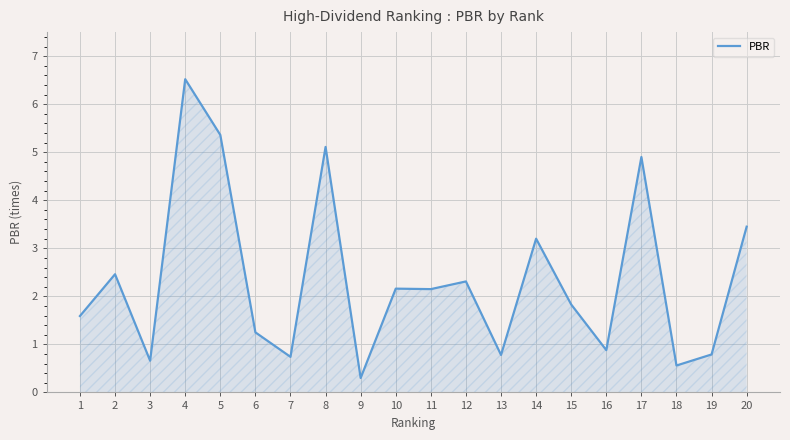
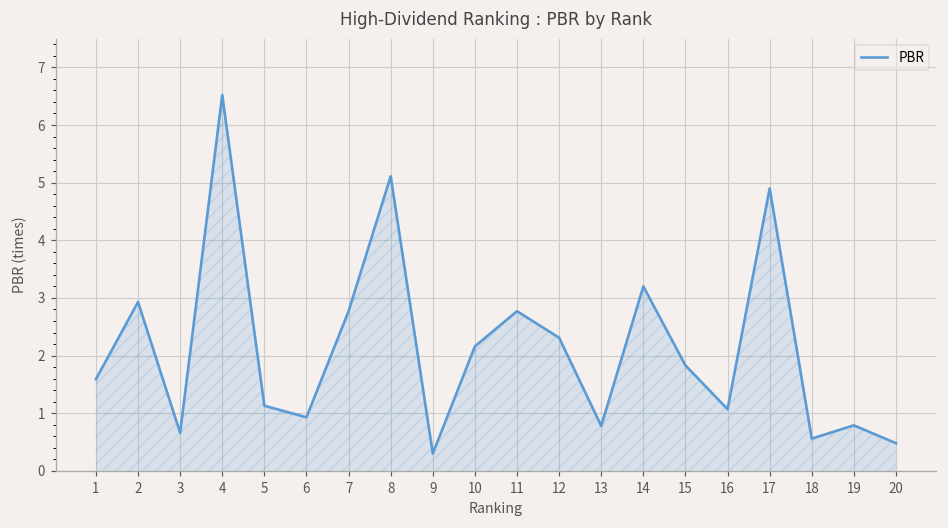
2: 2.5 -> 2.9
5: 5.4 -> 1.1
6: 1.3 -> 0.9
7: 0.7 -> 2.8
11: 2.2 -> 2.8
16: 0.9 -> 1.1
20: 3.5 -> 0.5
